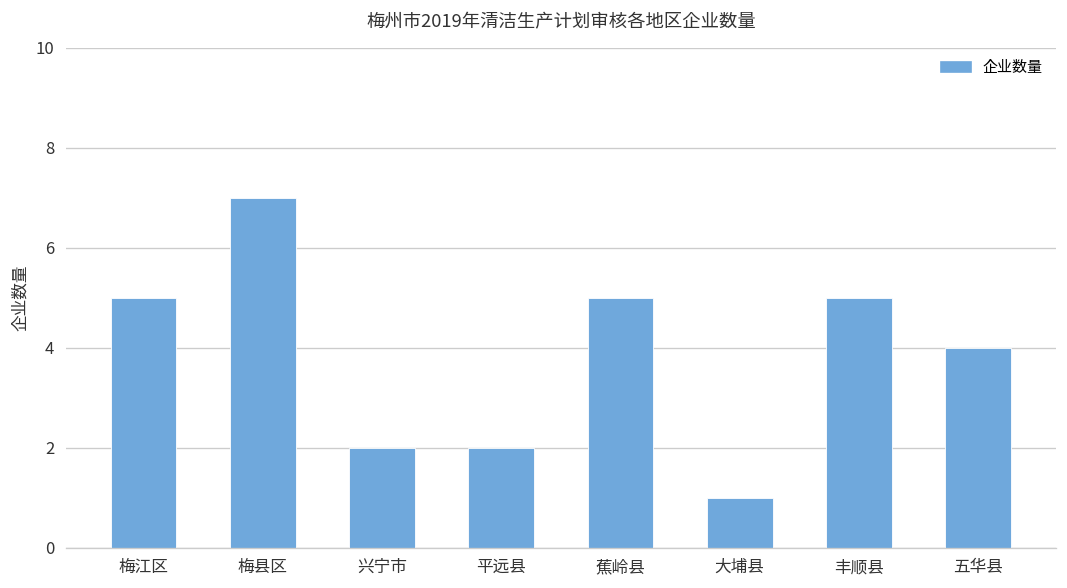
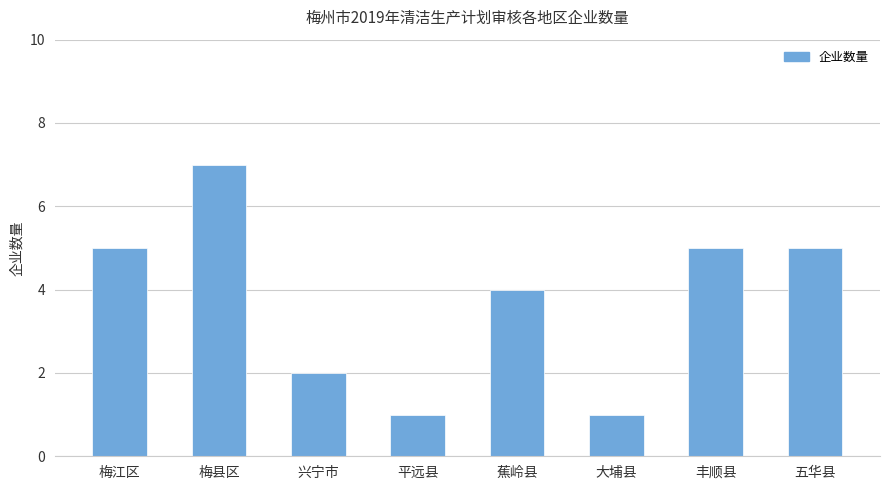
平远县: 2 -> 1
蕉岭县: 5 -> 4
五华县: 4 -> 5
